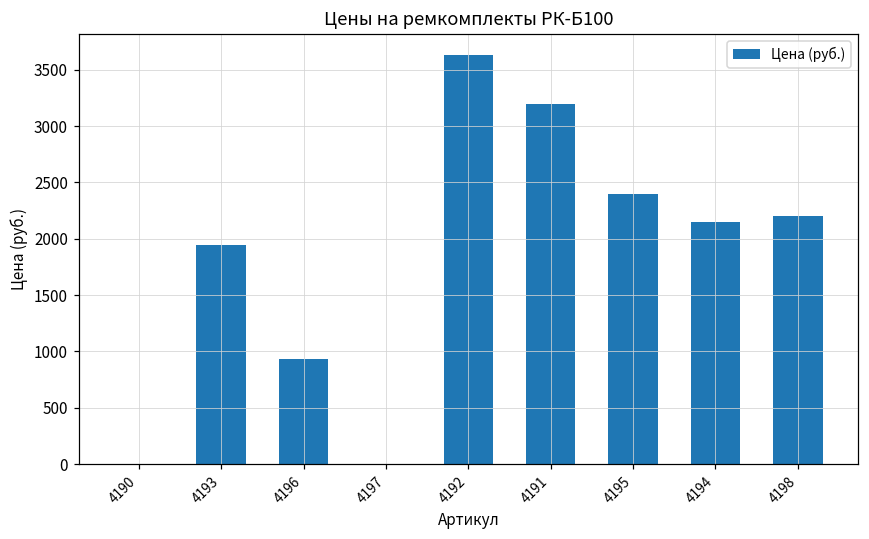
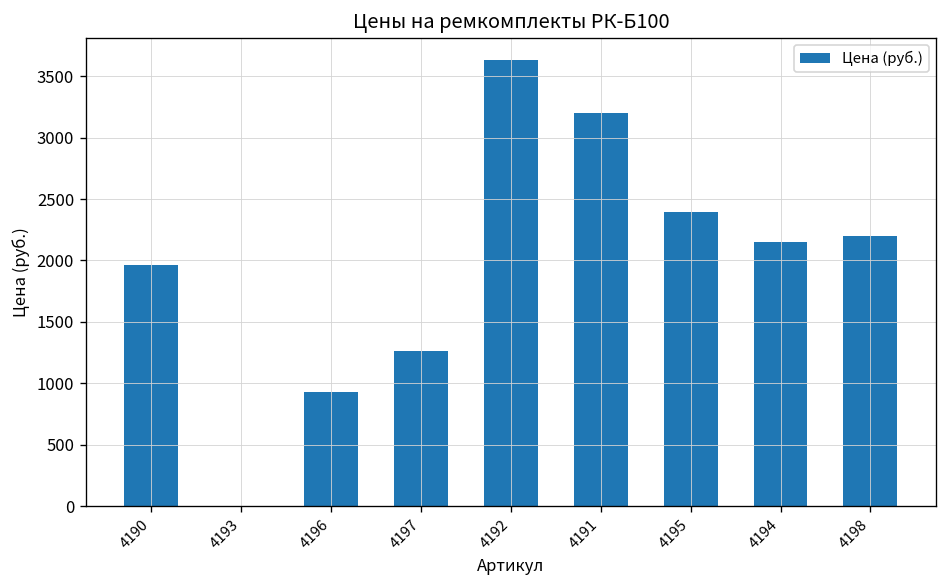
4190: 0 -> 1970
4193: 1950 -> 0
4197: 0 -> 1270
